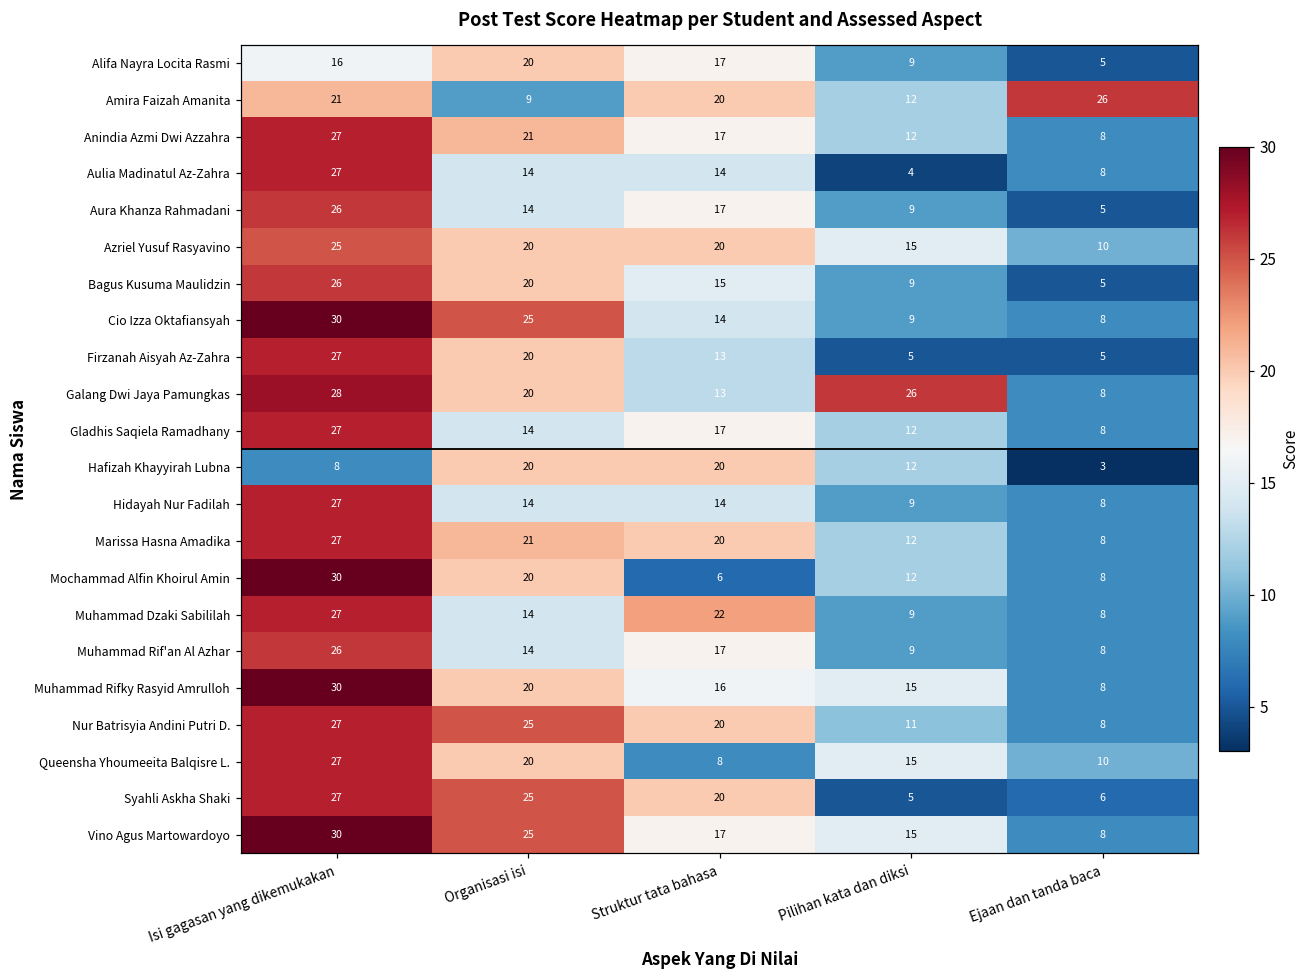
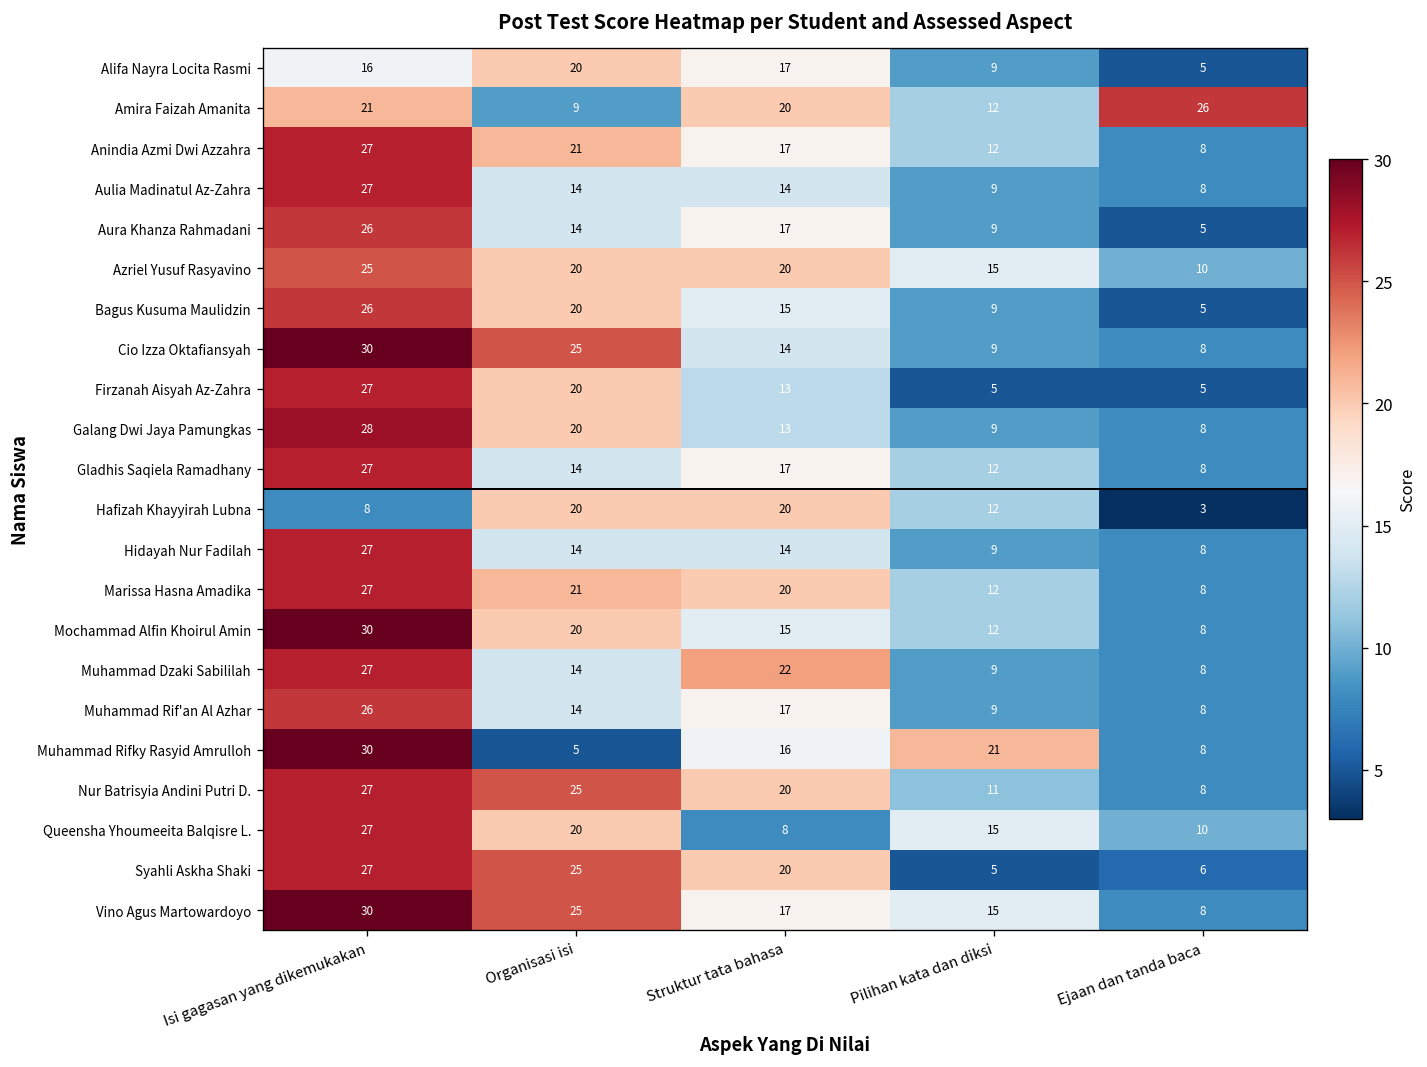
Aulia Madinatul Az-Zahra, Pilihan kata dan diksi: 4 -> 9
Galang Dwi Jaya Pamungkas, Pilihan kata dan diksi: 26 -> 9
Mochammad Alfin Khoirul Amin, Struktur tata bahasa: 6 -> 15
Muhammad Rifky Rasyid Amrulloh, Organisasi isi: 20 -> 5
Muhammad Rifky Rasyid Amrulloh, Pilihan kata dan diksi: 15 -> 21
